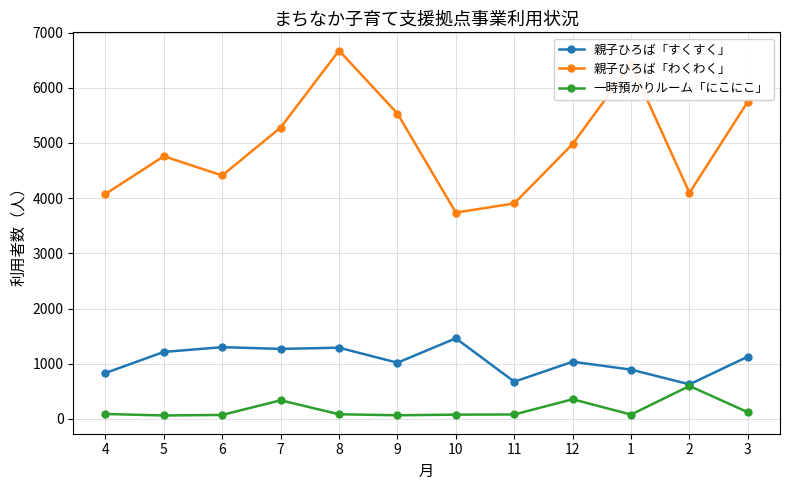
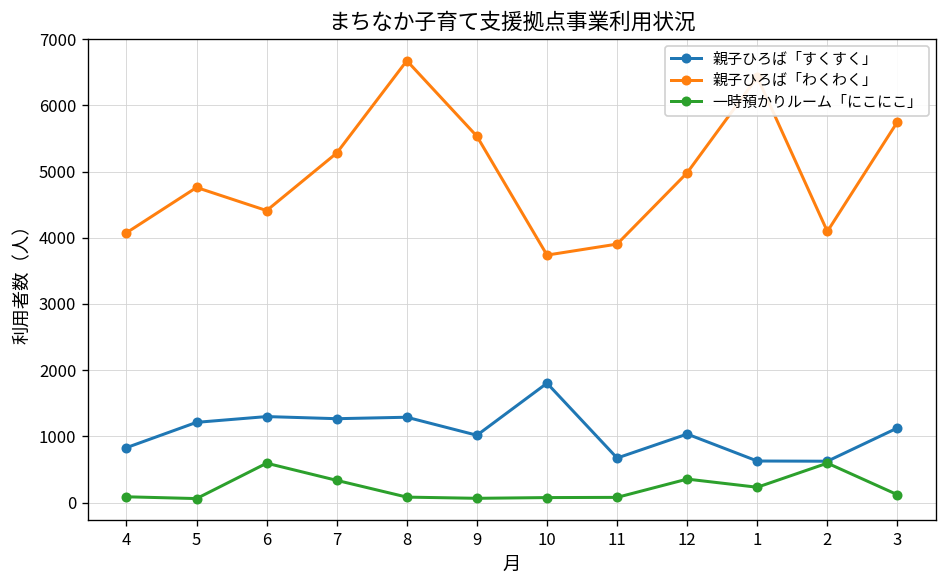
一時預かりルーム「にこにこ」, 6: 100 -> 600
親子ひろば「すくすく」, 10: 1500 -> 1800
親子ひろば「すくすく」, 1: 900 -> 600
一時預かりルーム「にこにこ」, 1: 100 -> 200
